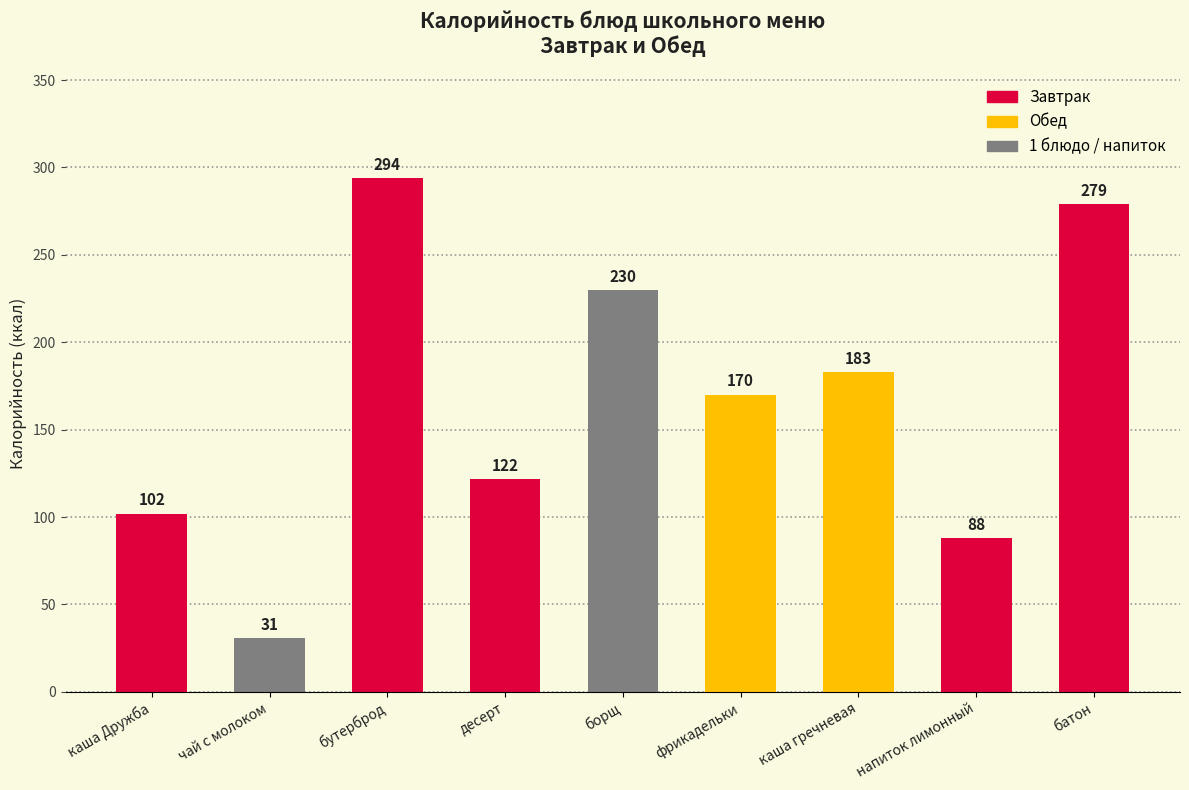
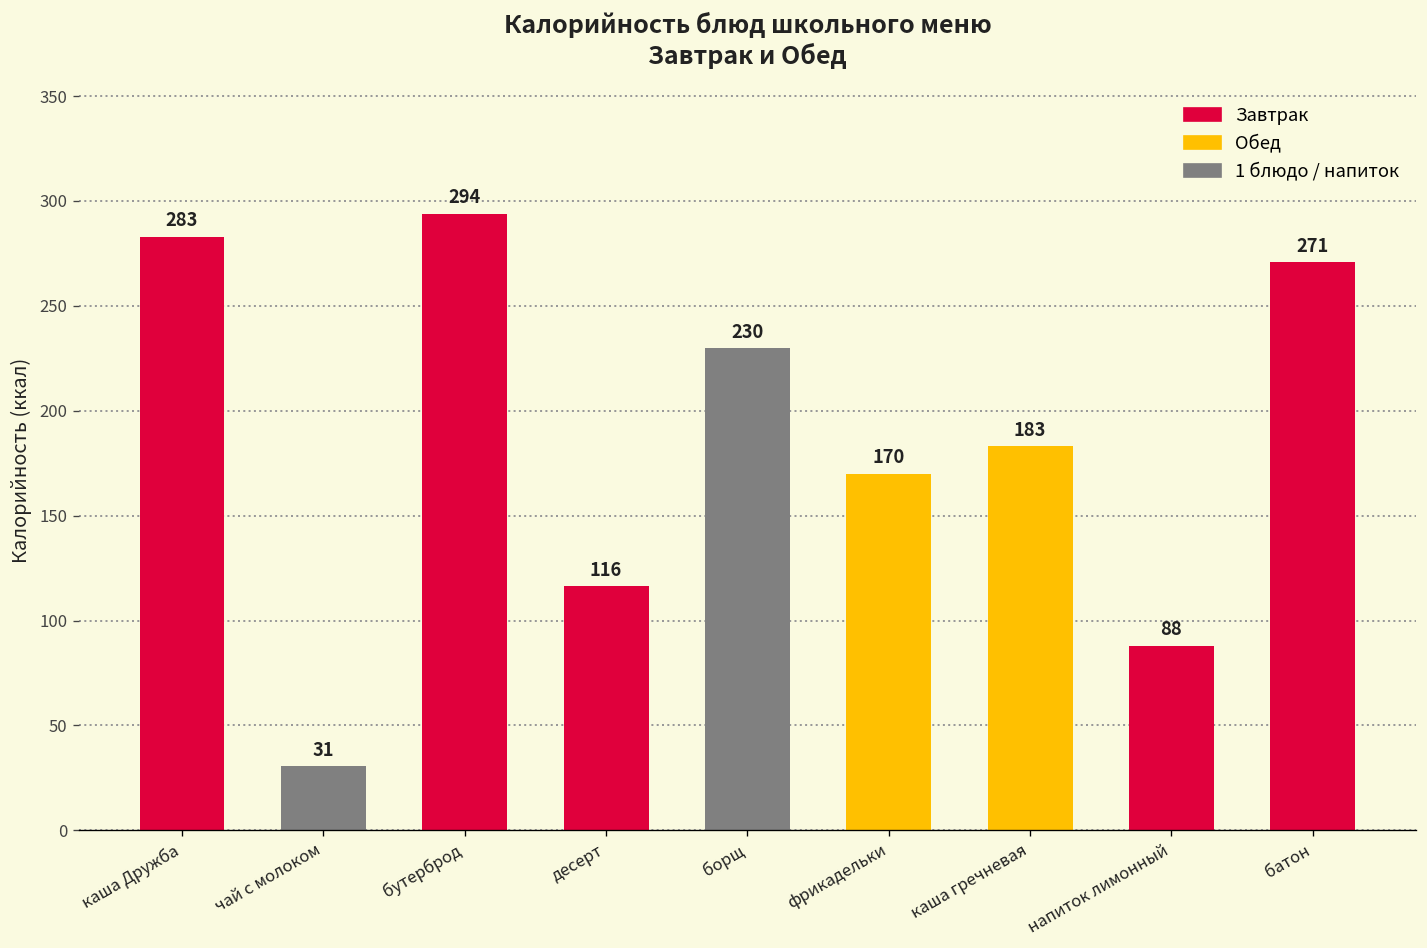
каша Дружба: 102 -> 283
десерт: 122 -> 116
батон: 279 -> 271
